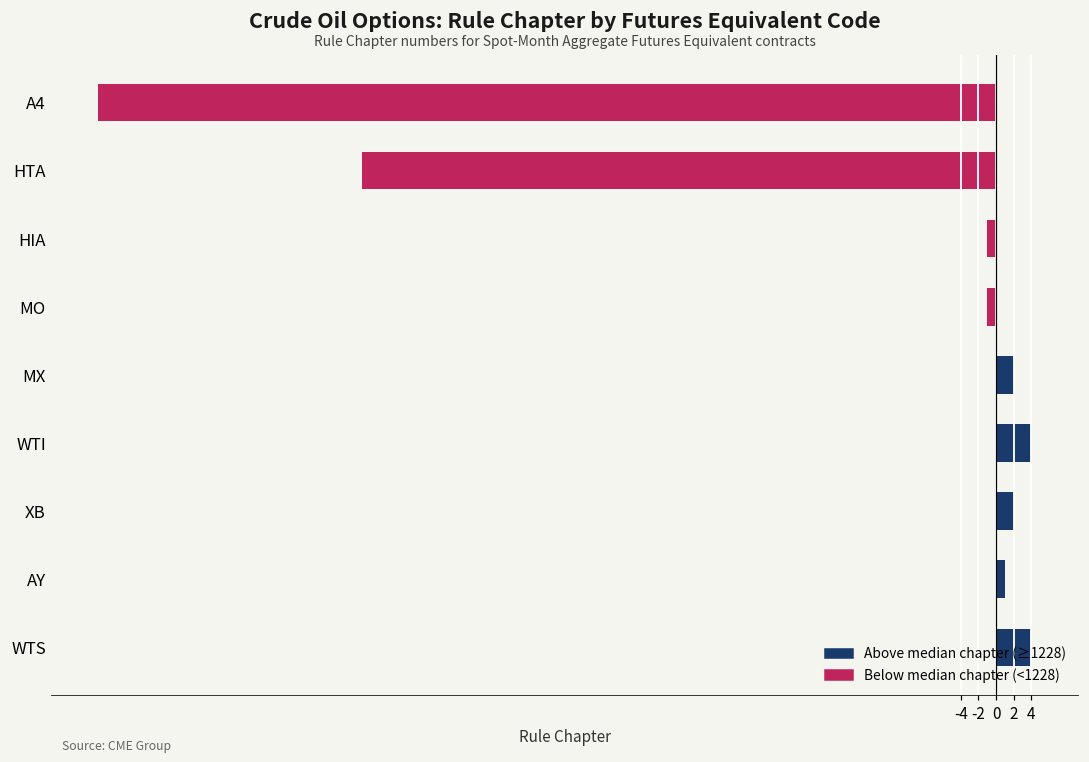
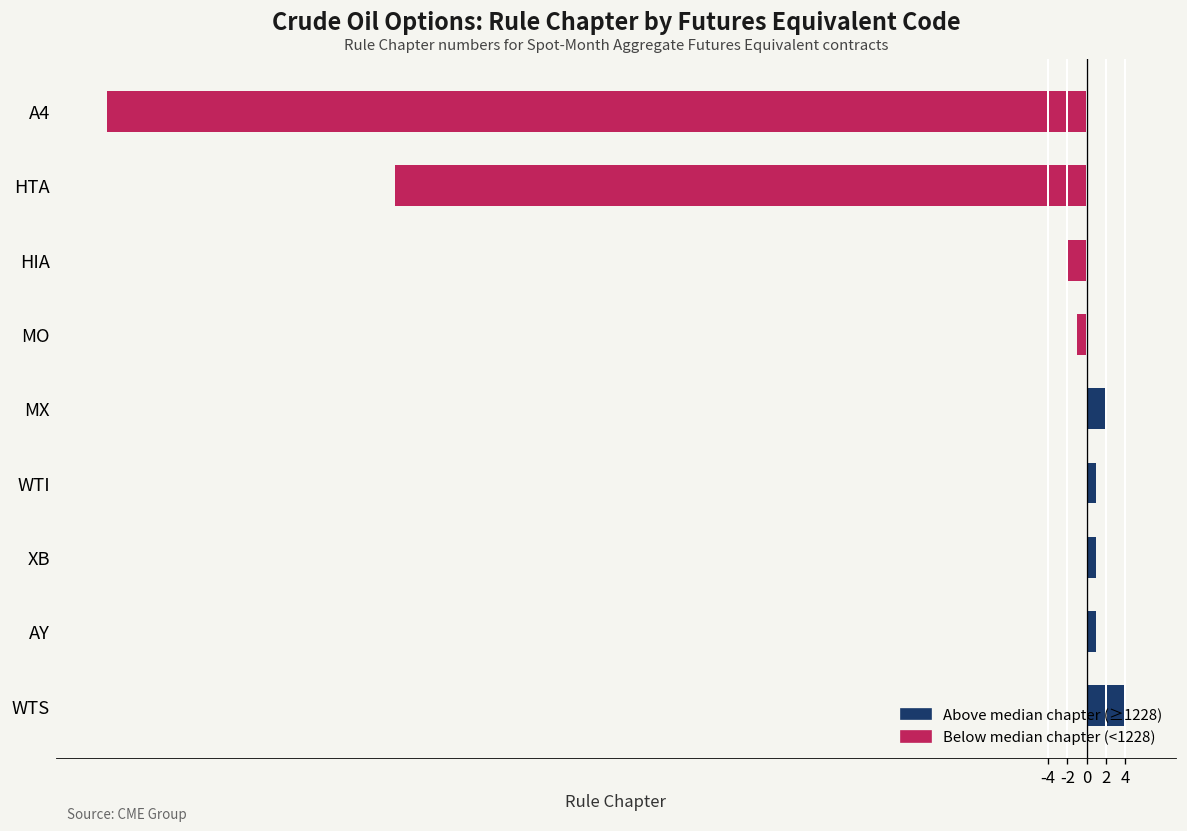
HIA: -1 -> -2
WTI: 4 -> 1
XB: 2 -> 1
